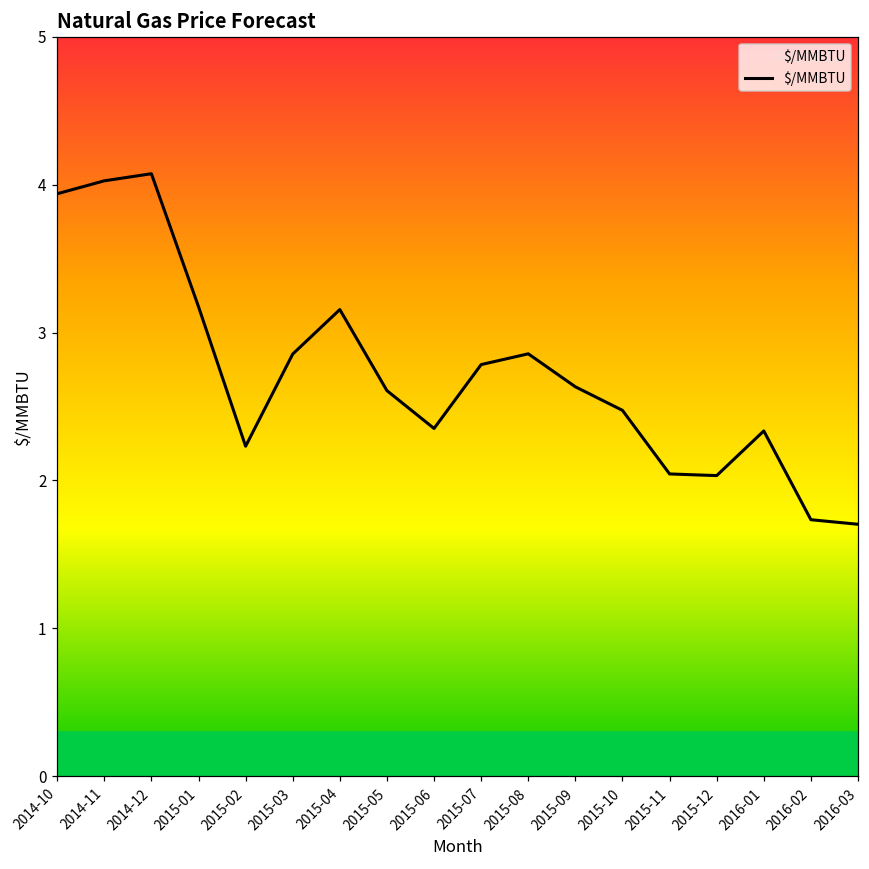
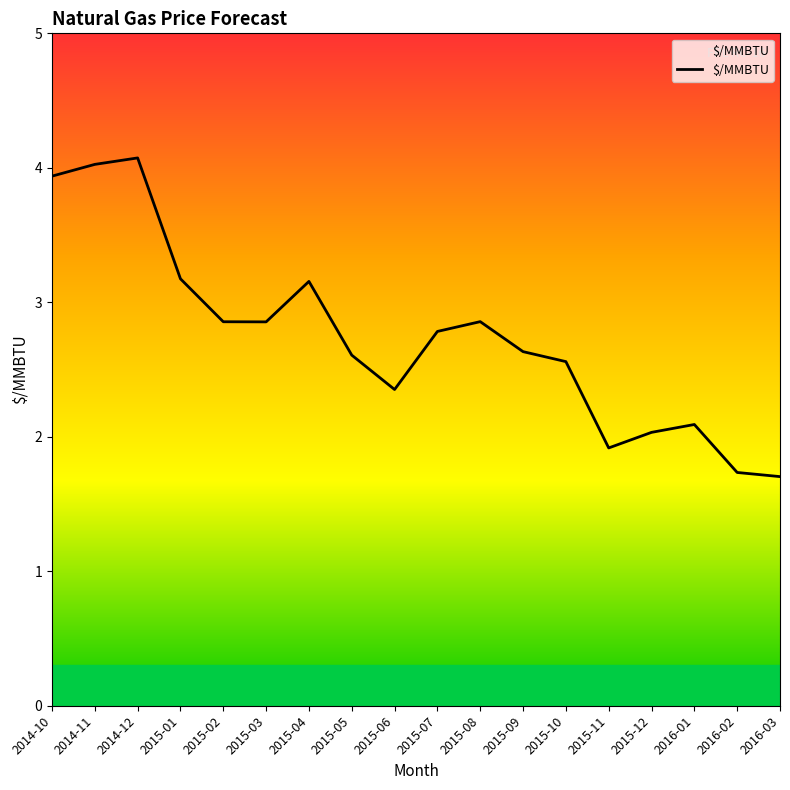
2015-02: 2.23 -> 2.86
2015-10: 2.47 -> 2.56
2015-11: 2.04 -> 1.92
2016-01: 2.33 -> 2.09
